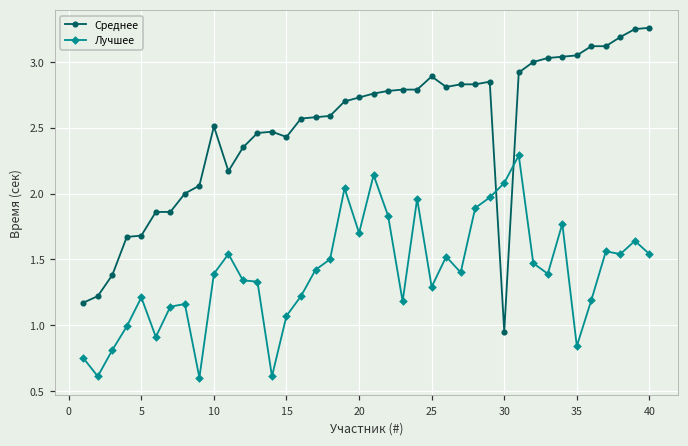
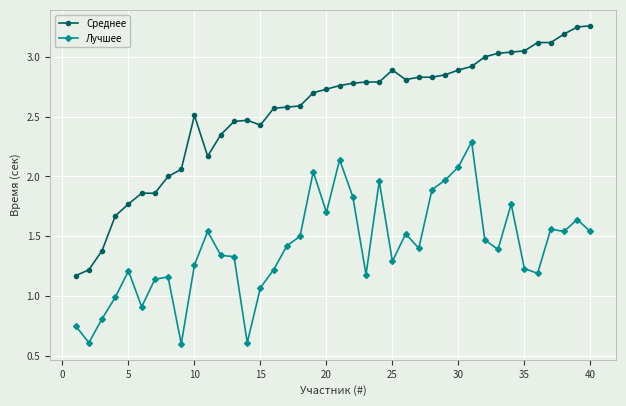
Среднее, 5: 1.68 -> 1.77
Лучшее, 10: 1.39 -> 1.26
Среднее, 30: 0.95 -> 2.89
Лучшее, 35: 0.84 -> 1.23
